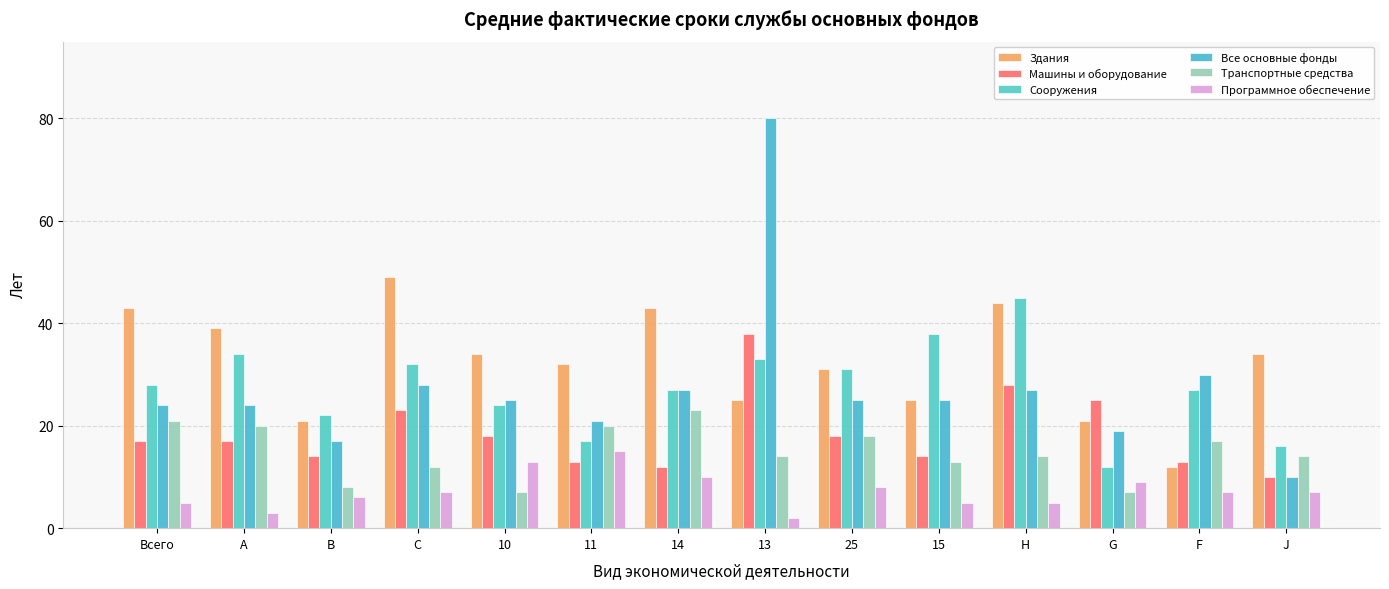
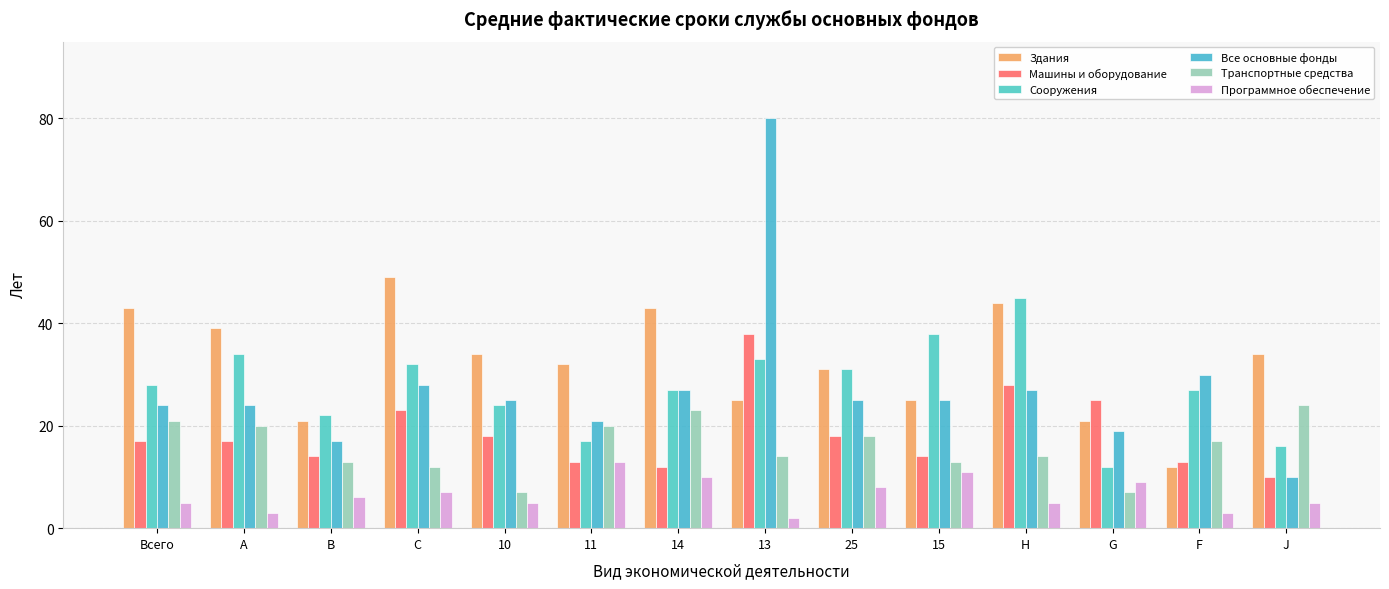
Транспортные средства, B: 8 -> 13
Программное обеспечение, 10: 13 -> 5
Программное обеспечение, 11: 15 -> 13
Программное обеспечение, 15: 5 -> 11
Программное обеспечение, F: 7 -> 3
Транспортные средства, J: 14 -> 24
Программное обеспечение, J: 7 -> 5
